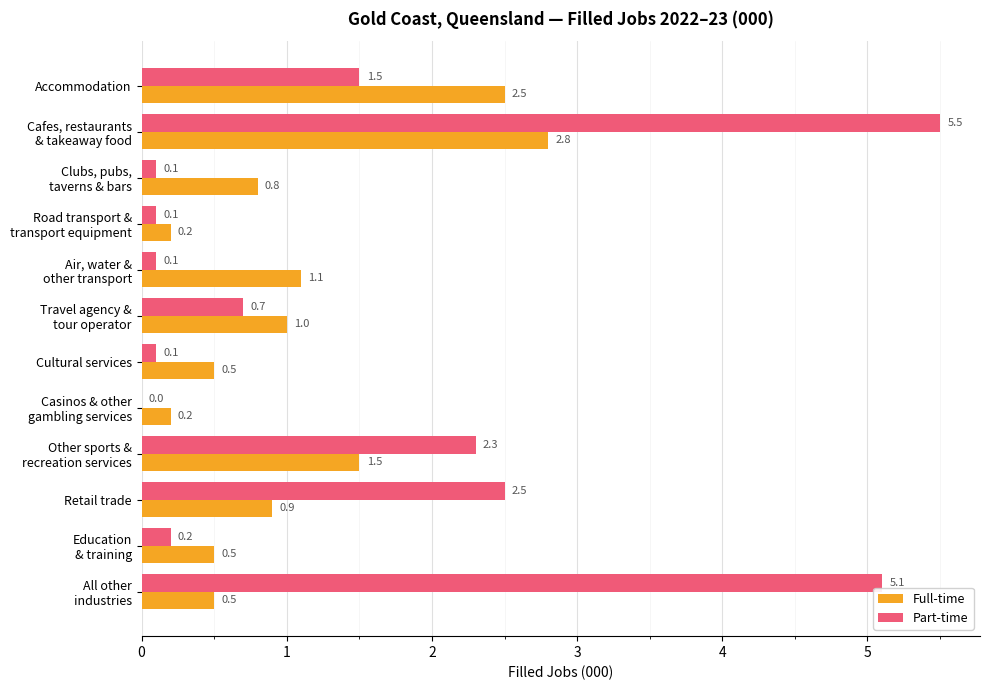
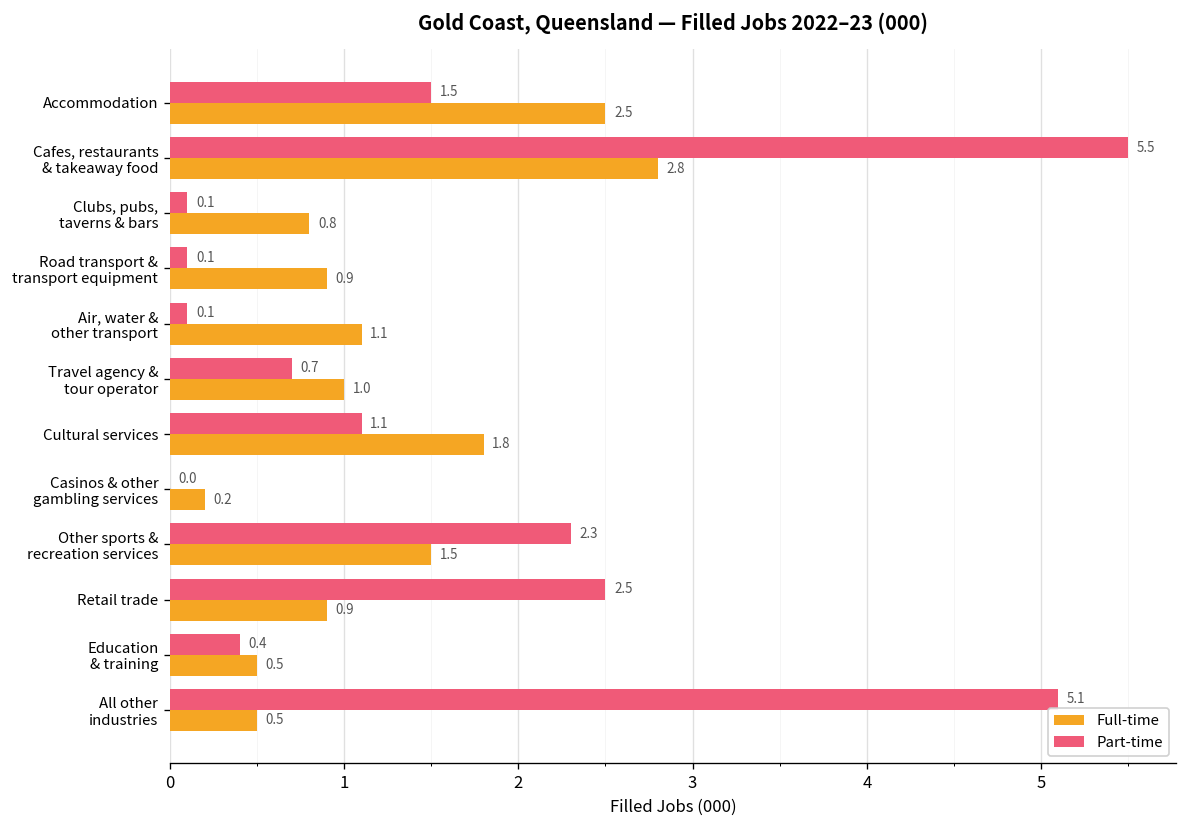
Full-time, Road transport & transport equipment: 0.2 -> 0.9
Part-time, Cultural services: 0.1 -> 1.1
Full-time, Cultural services: 0.5 -> 1.8
Part-time, Education & training: 0.2 -> 0.4
